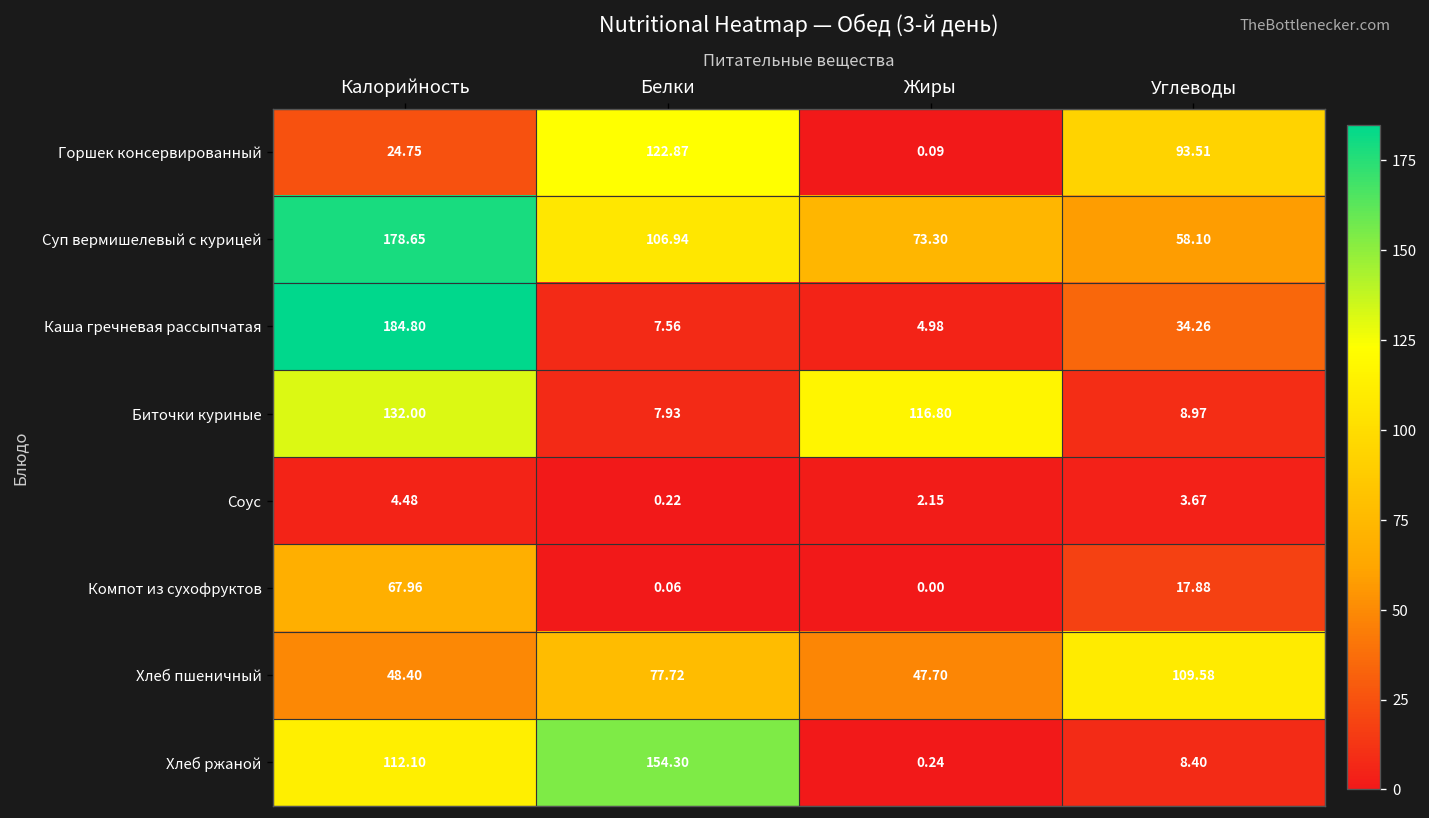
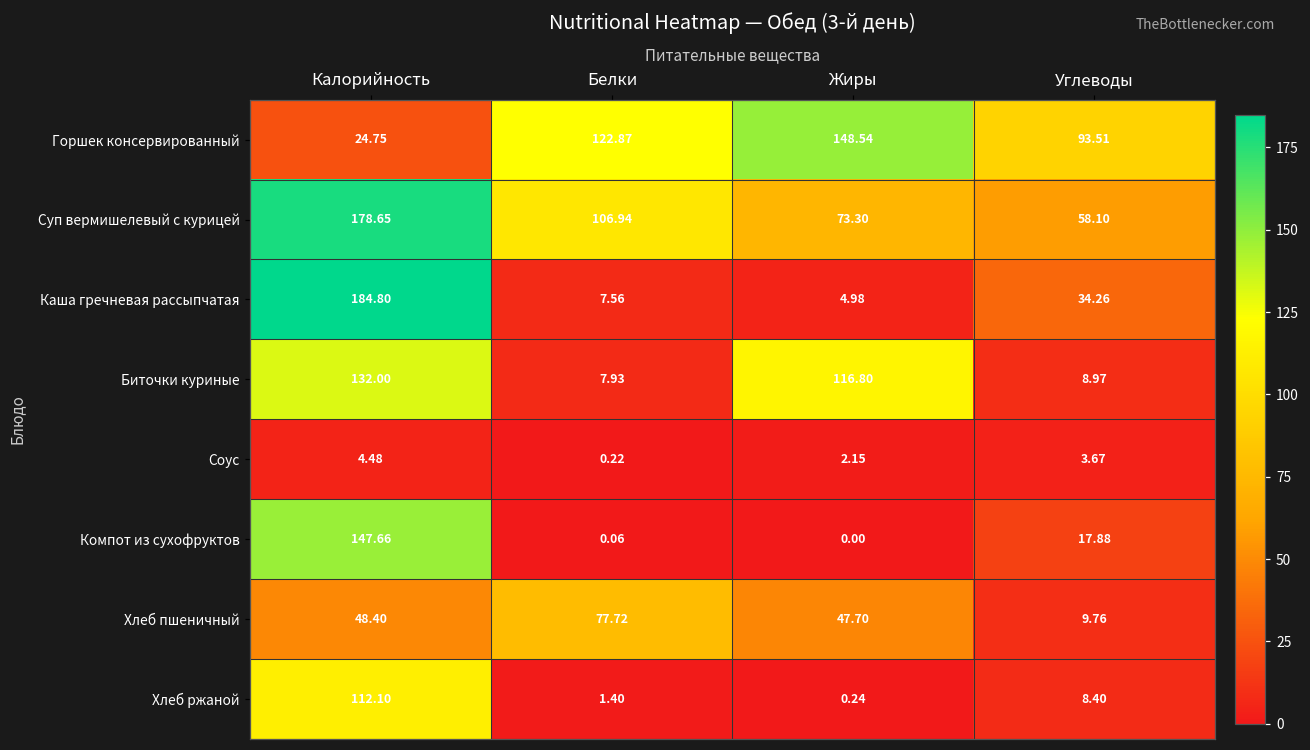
Горшек консервированный, Жиры: 0.09 -> 148.54
Компот из сухофруктов, Калорийность: 67.96 -> 147.66
Хлеб пшеничный, Углеводы: 109.58 -> 9.76
Хлеб ржаной, Белки: 154.30 -> 1.40
